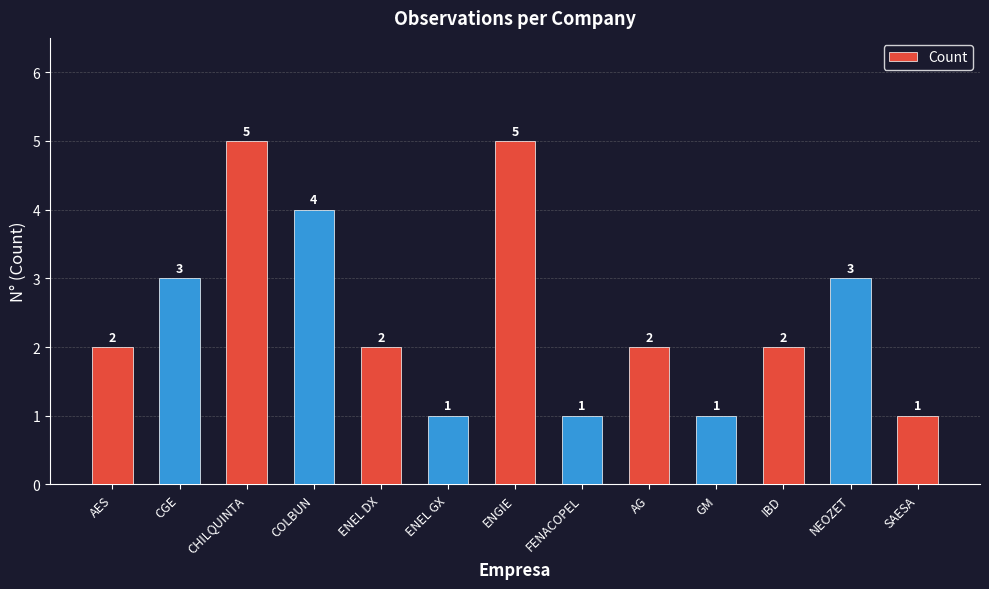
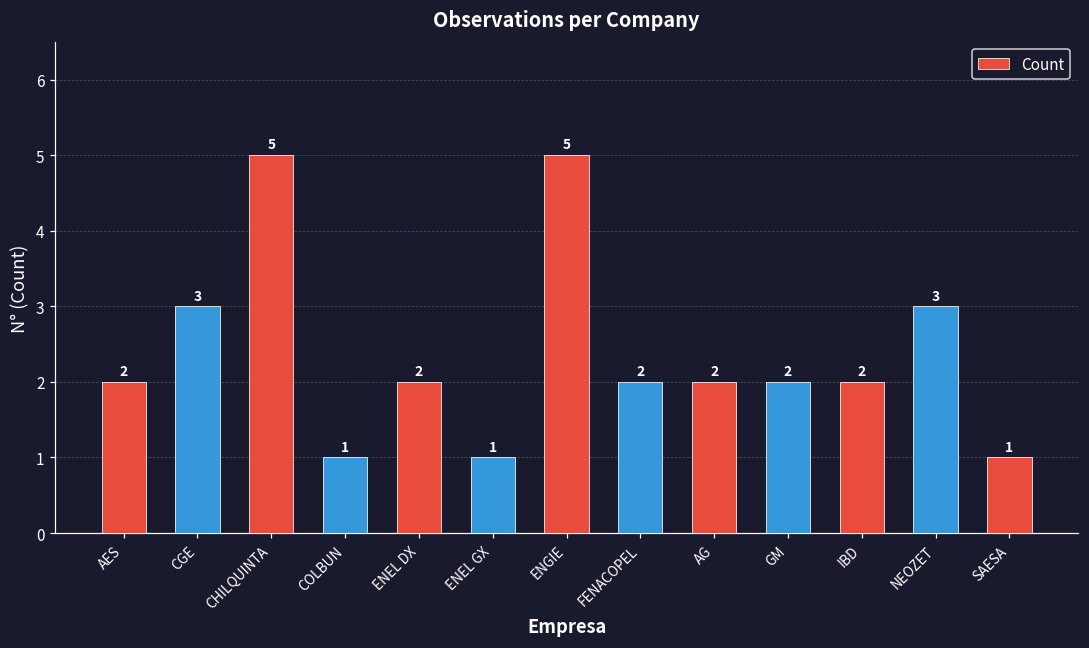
COLBUN: 4 -> 1
FENACOPEL: 1 -> 2
GM: 1 -> 2
